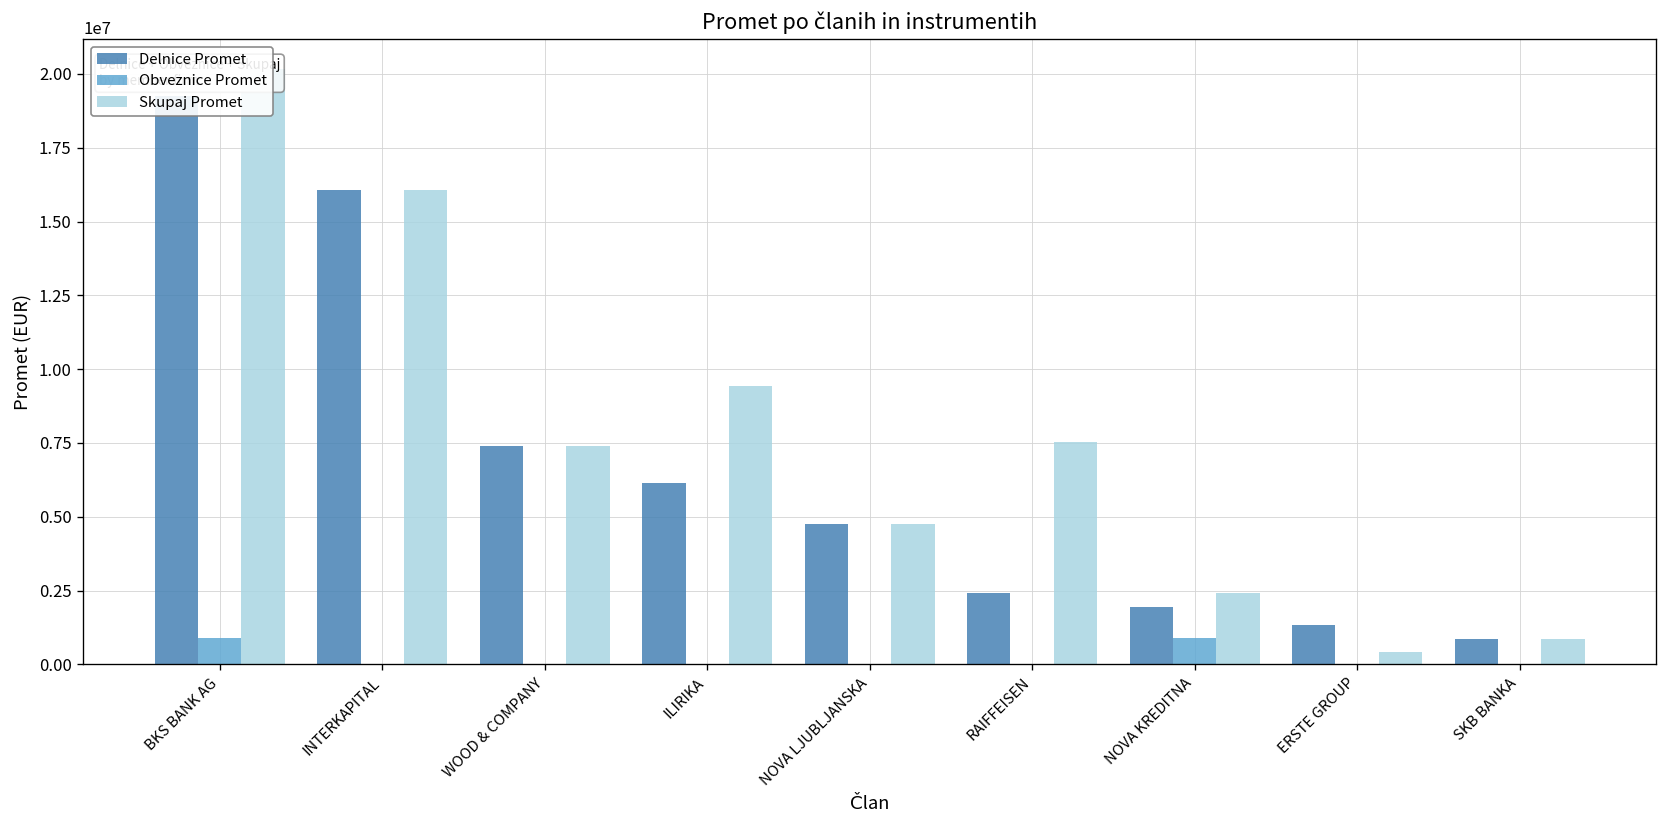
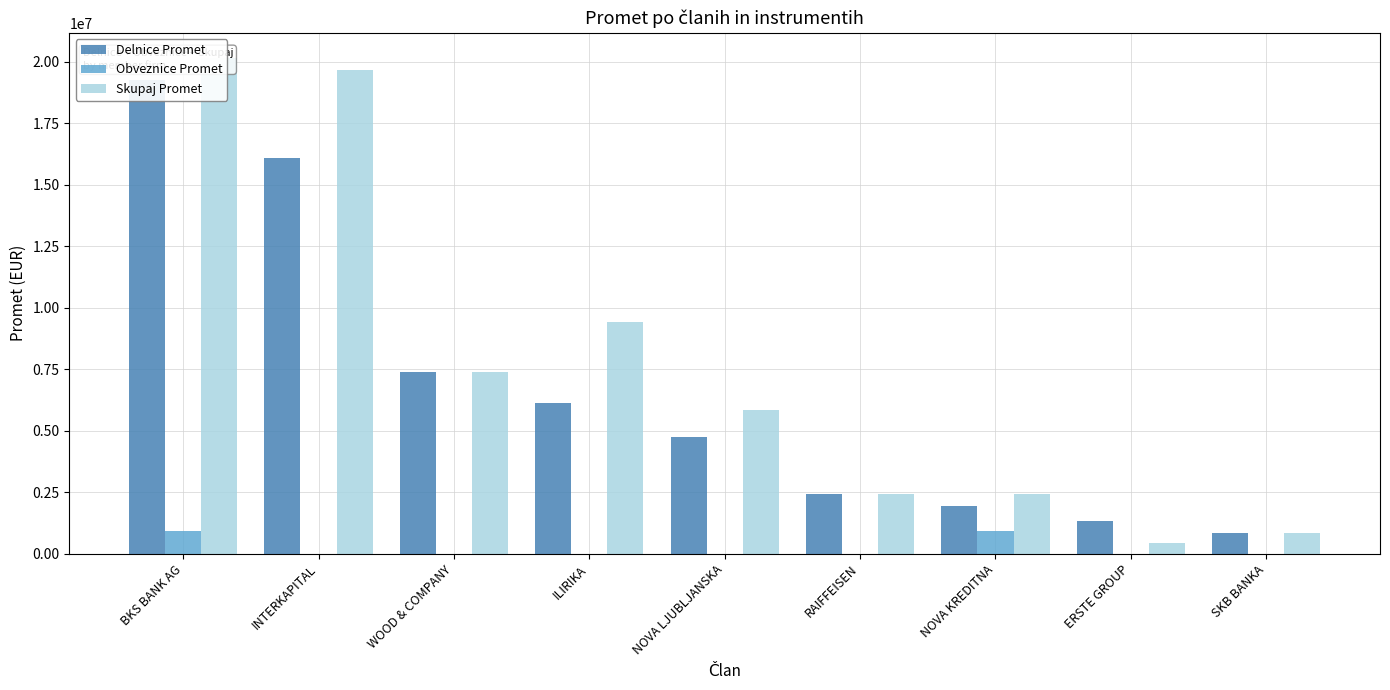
Skupaj Promet, INTERKAPITAL: 16100000 -> 19700000
Skupaj Promet, NOVA LJUBLJANSKA: 4800000 -> 5800000
Skupaj Promet, RAIFFEISEN: 7500000 -> 2400000
